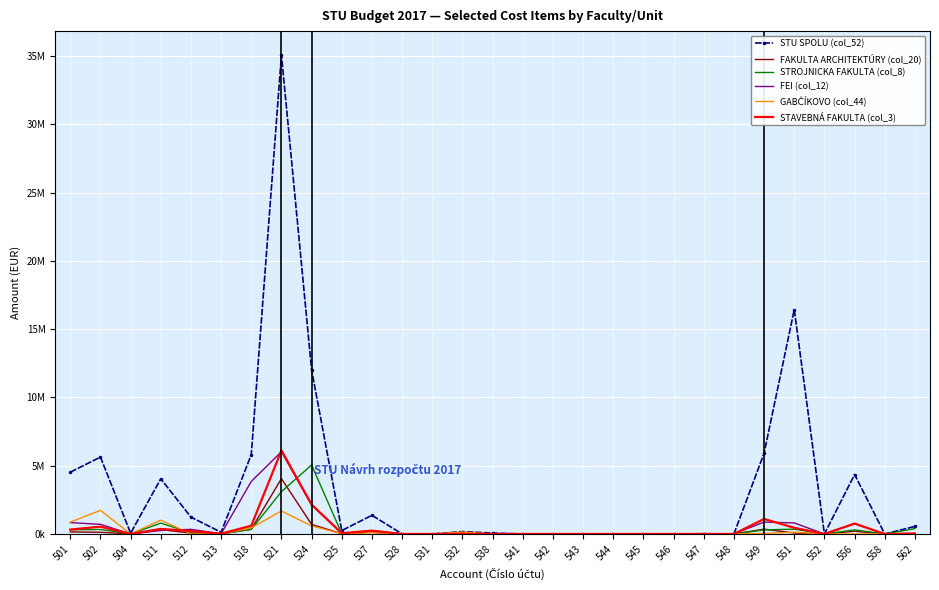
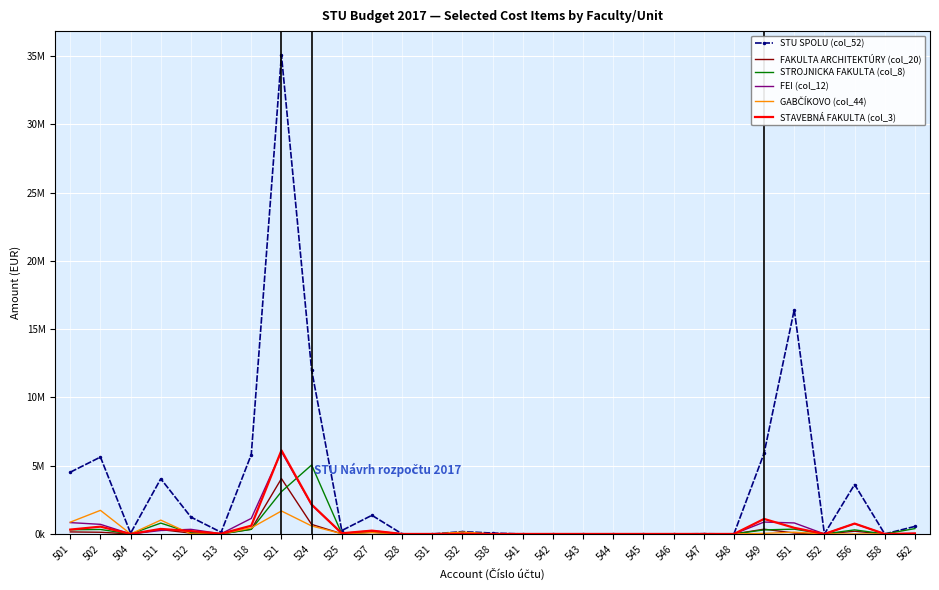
FEI (col_12), 518: 3800000 -> 1100000
STU SPOLU (col_52), 556: 4400000 -> 3600000
